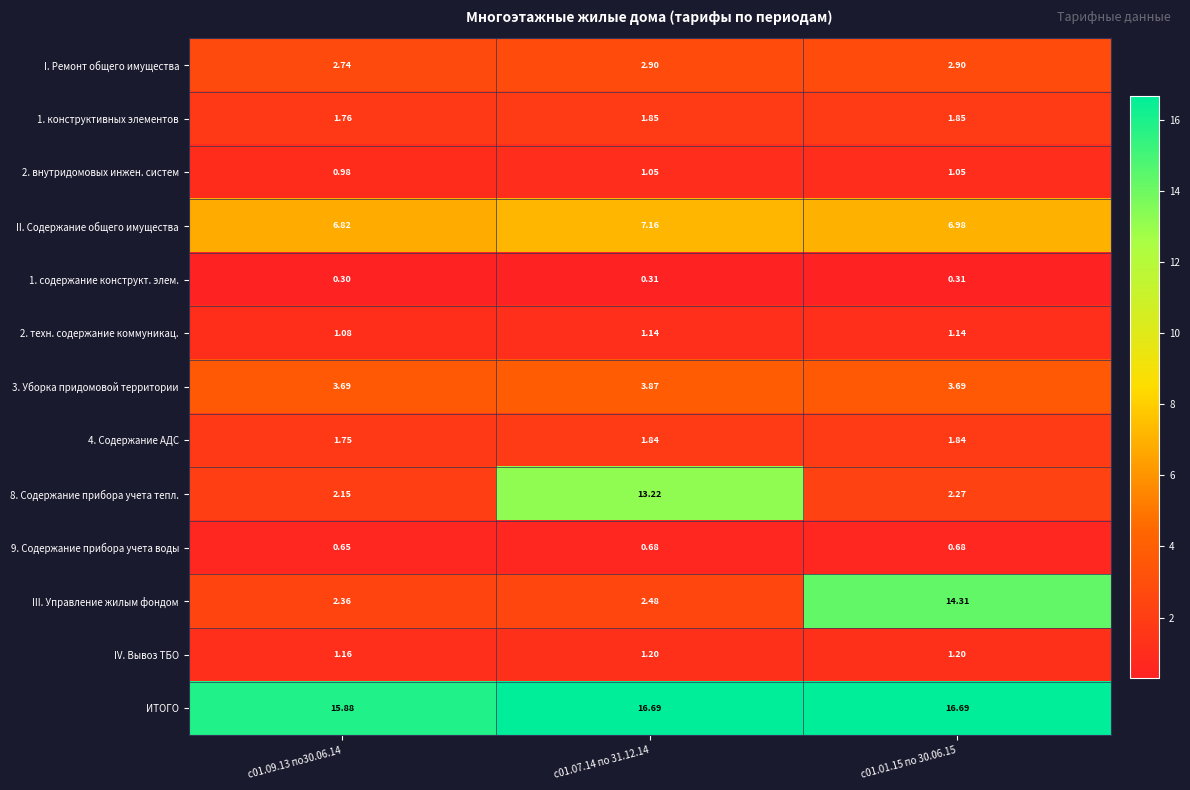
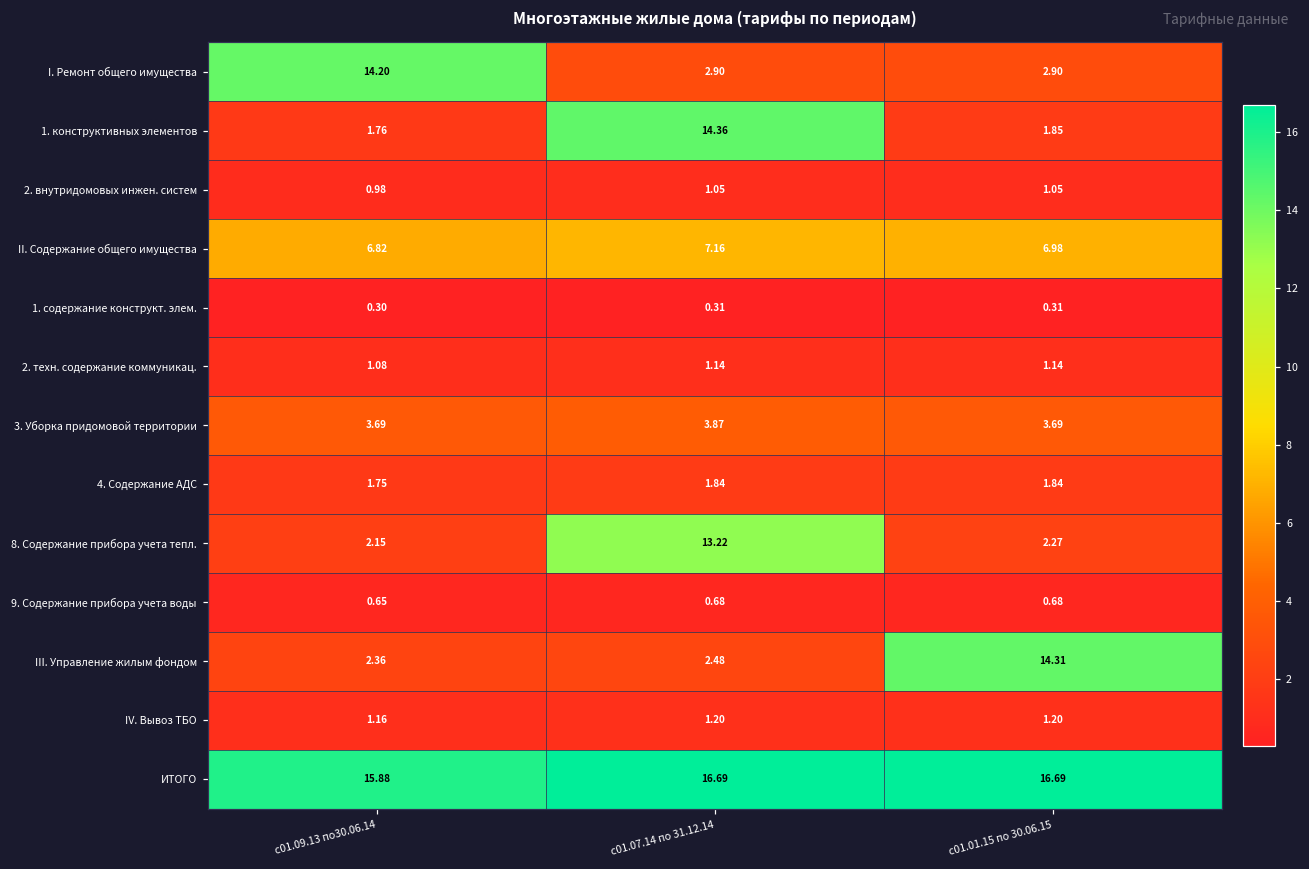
I. Ремонт общего имущества, с01.09.13 по30.06.14: 2.74 -> 14.20
1. конструктивных элементов, с01.07.14 по 31.12.14: 1.85 -> 14.36
